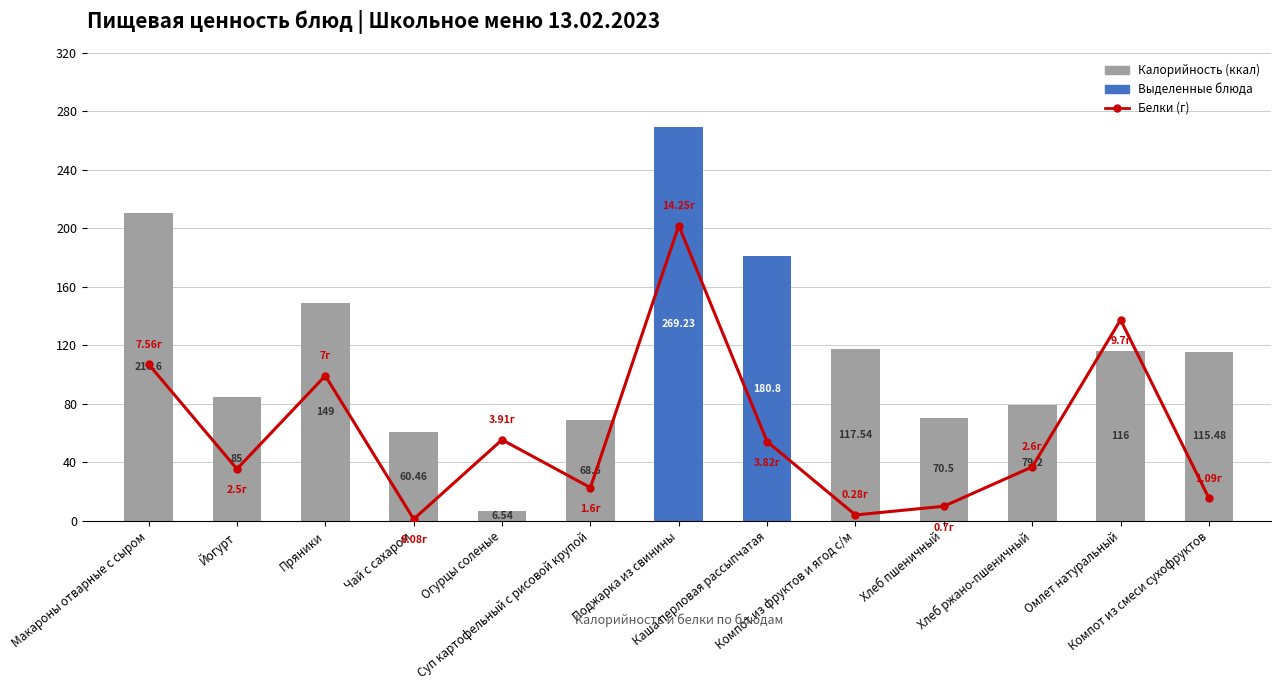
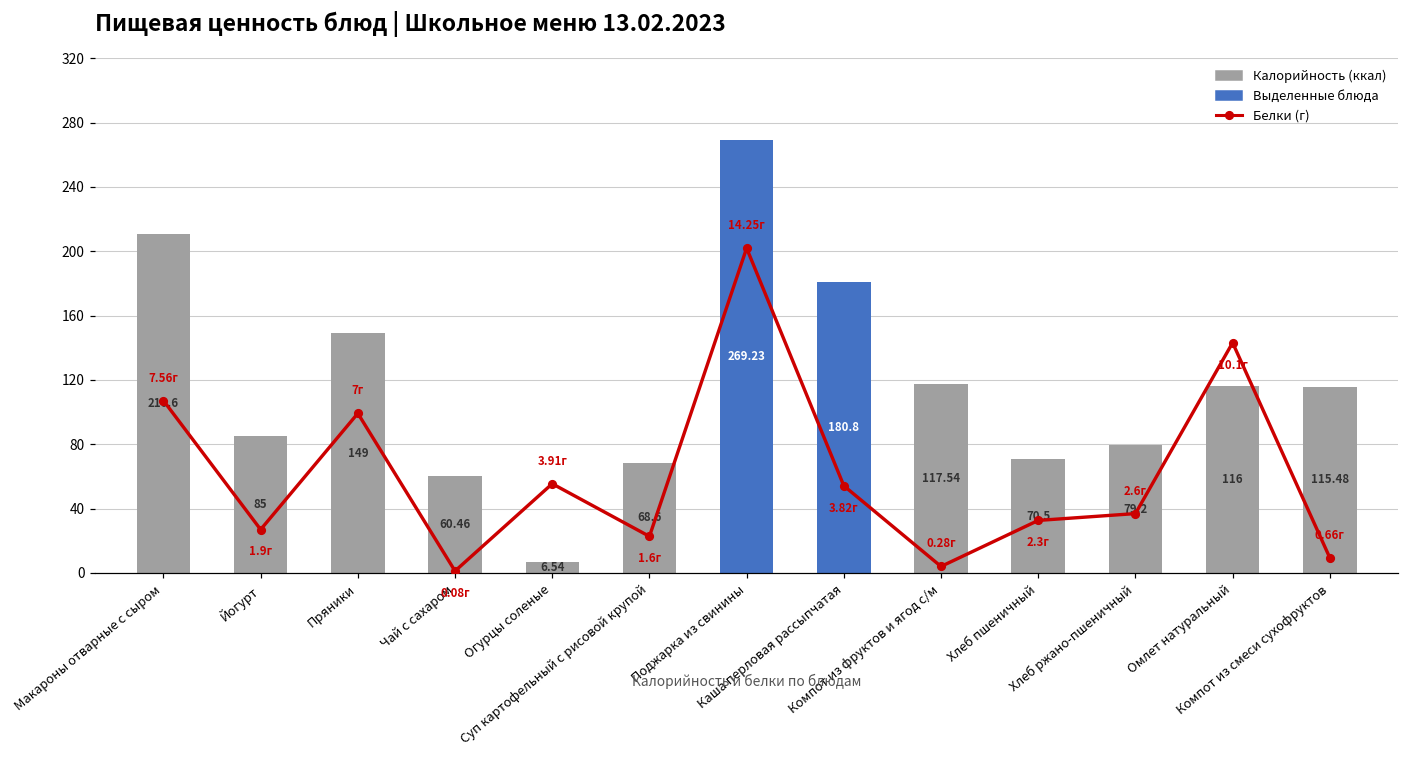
Белки (г), Йогурт: 2.5г -> 1.9г
Белки (г), Хлеб пшеничный: 0.7г -> 2.3г
Белки (г), Омлет натуральный: 9.7г -> 10.1г
Белки (г), Компот из смеси сухофруктов: 1.09г -> 0.66г
